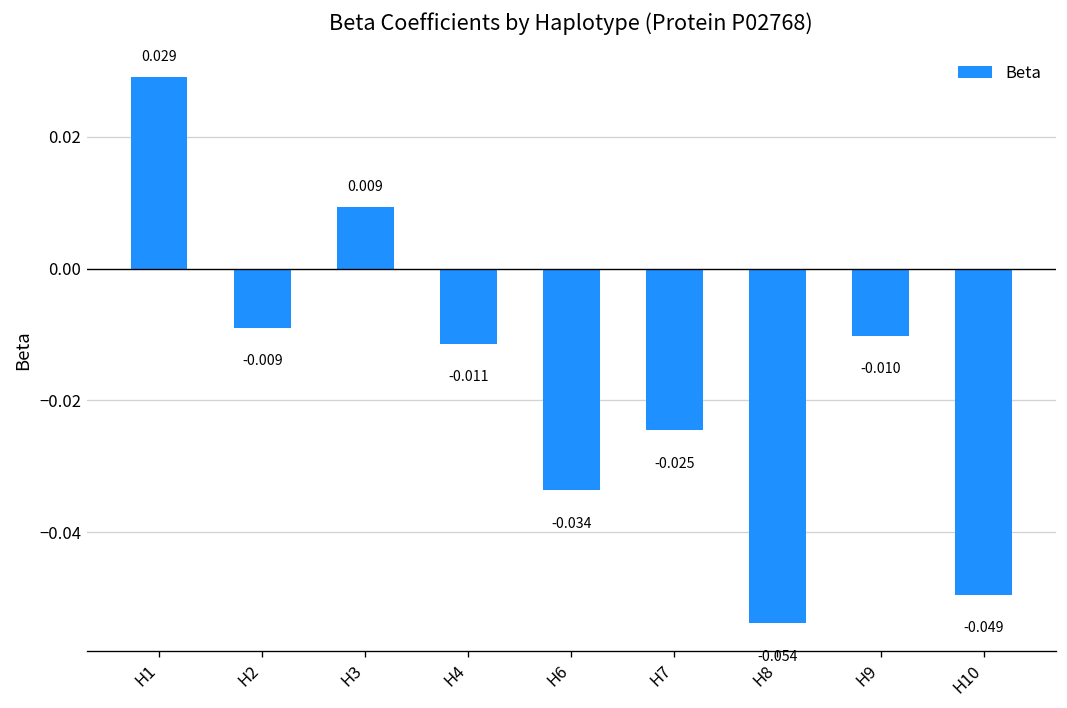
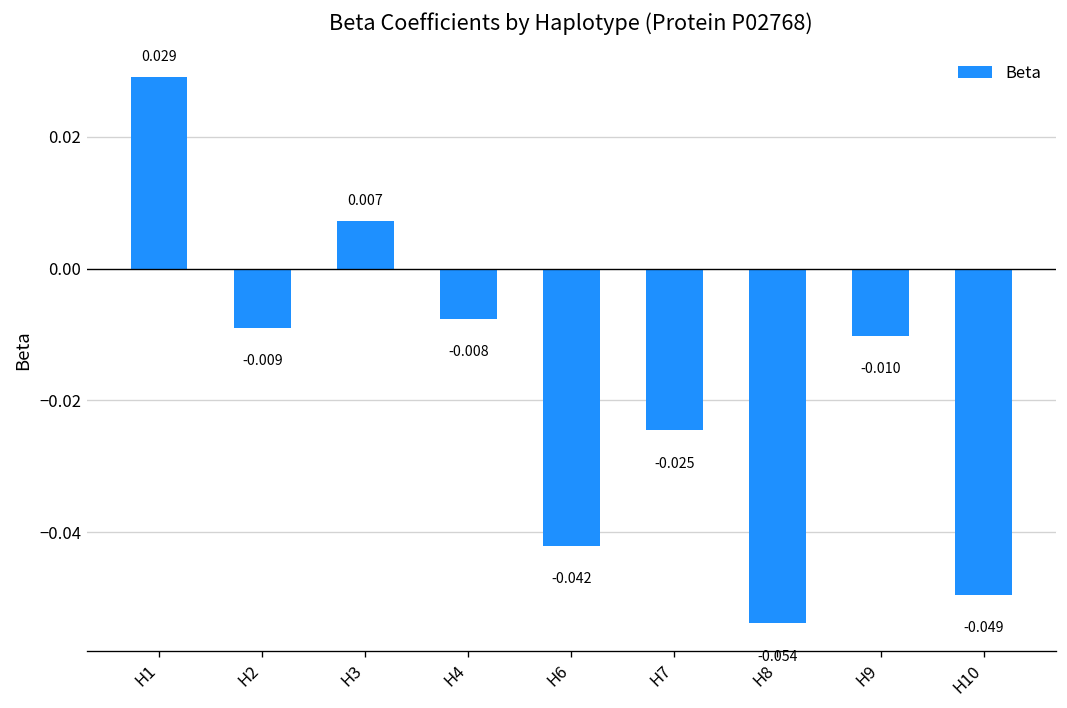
H3: 0.009 -> 0.007
H4: -0.011 -> -0.008
H6: -0.034 -> -0.042
